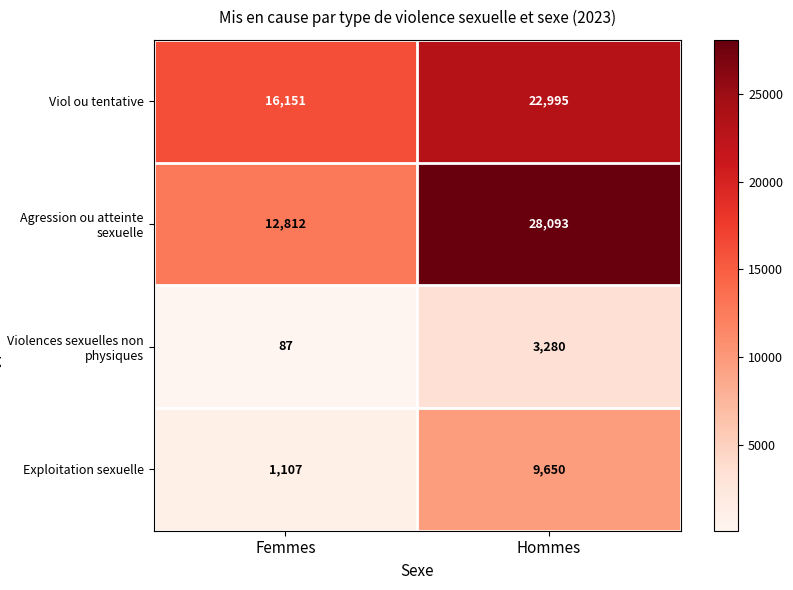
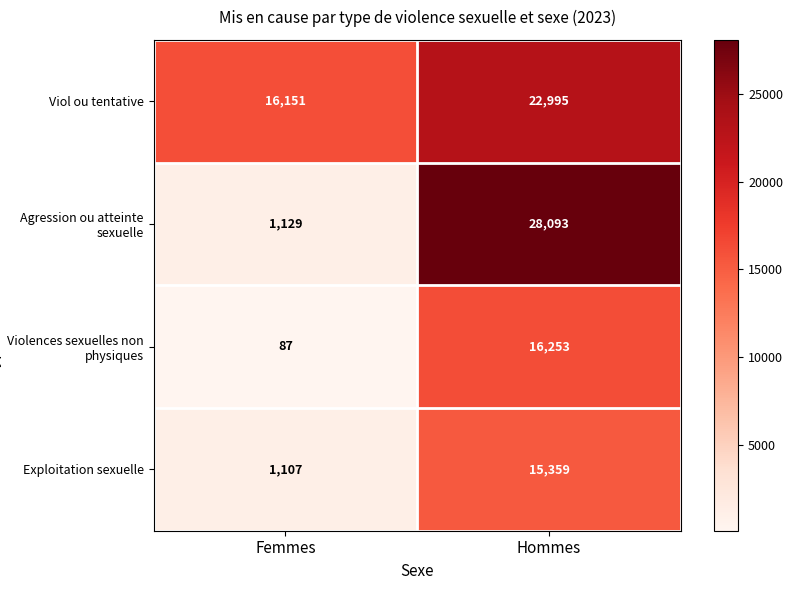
Agression ou atteinte sexuelle, Femmes: 12,812 -> 1,129
Violences sexuelles non physiques, Hommes: 3,280 -> 16,253
Exploitation sexuelle, Hommes: 9,650 -> 15,359
